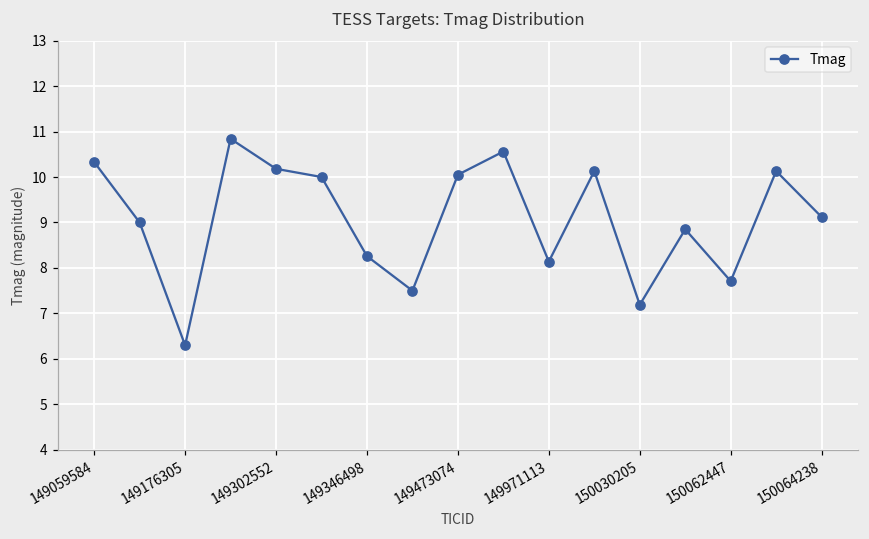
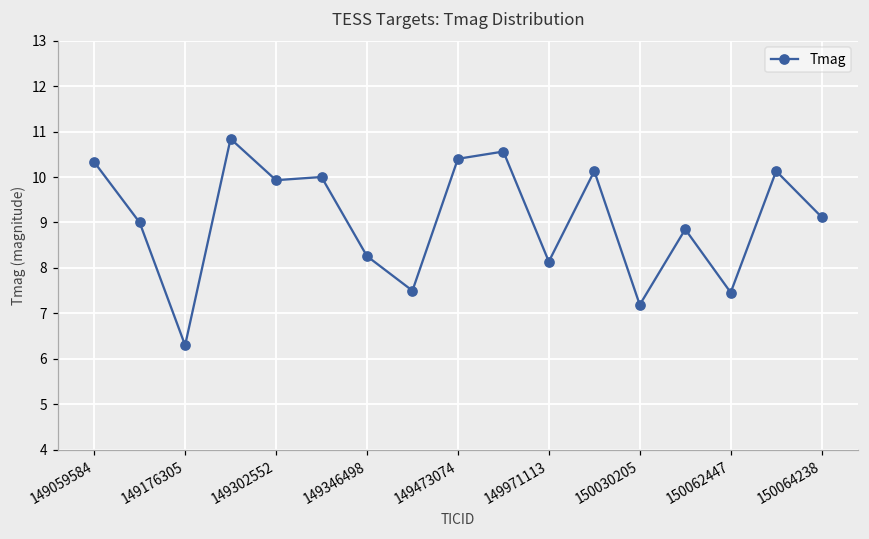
149302552: 10.2 -> 9.9
149473074: 10.1 -> 10.4
150062447: 7.7 -> 7.5
